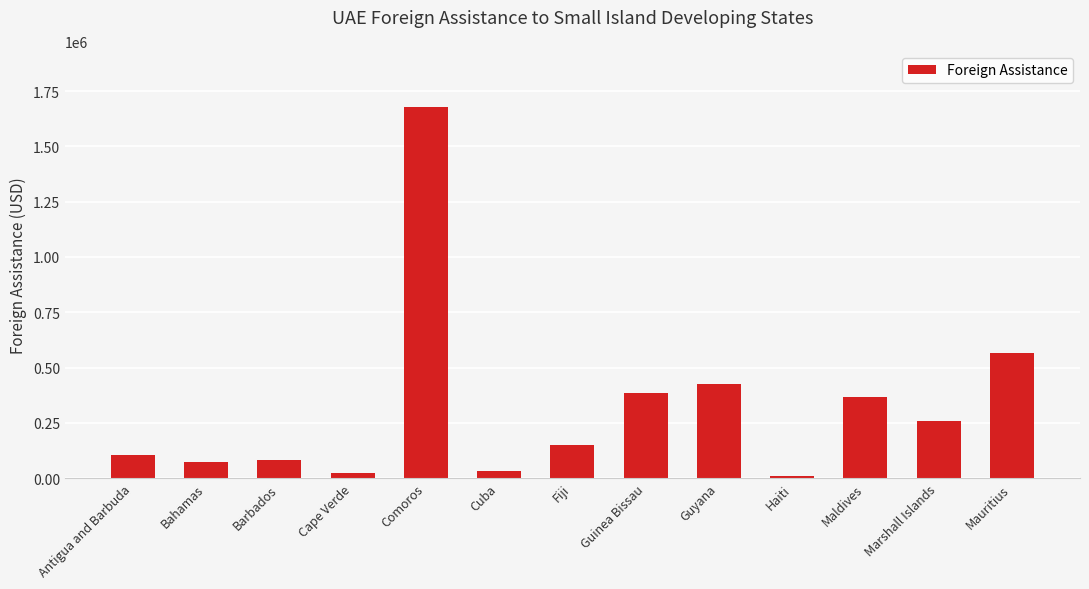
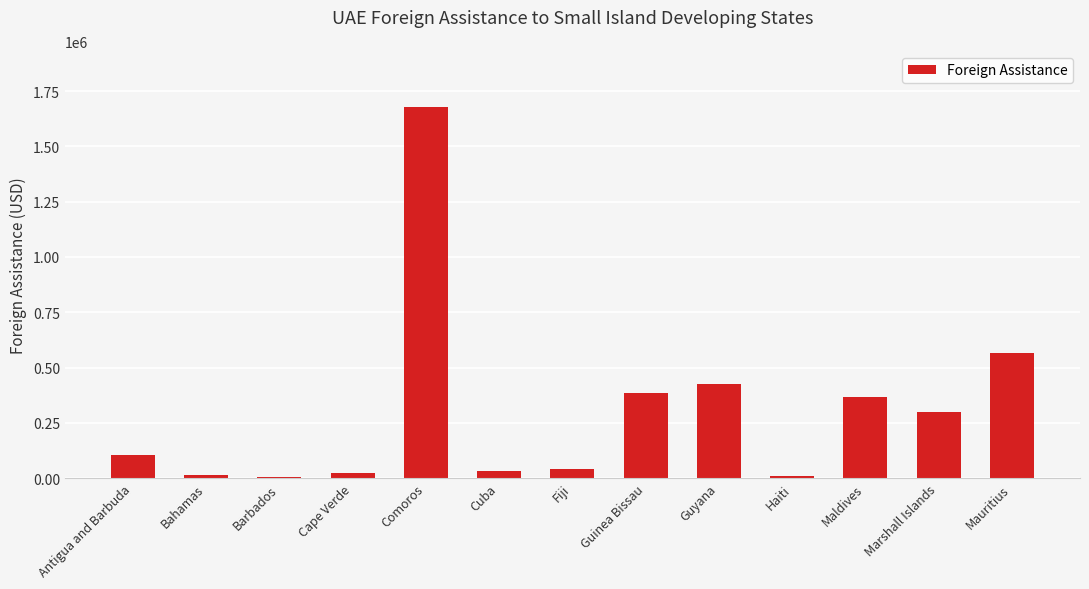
Bahamas: 70000 -> 10000
Barbados: 80000 -> 10000
Fiji: 150000 -> 40000
Marshall Islands: 260000 -> 300000
